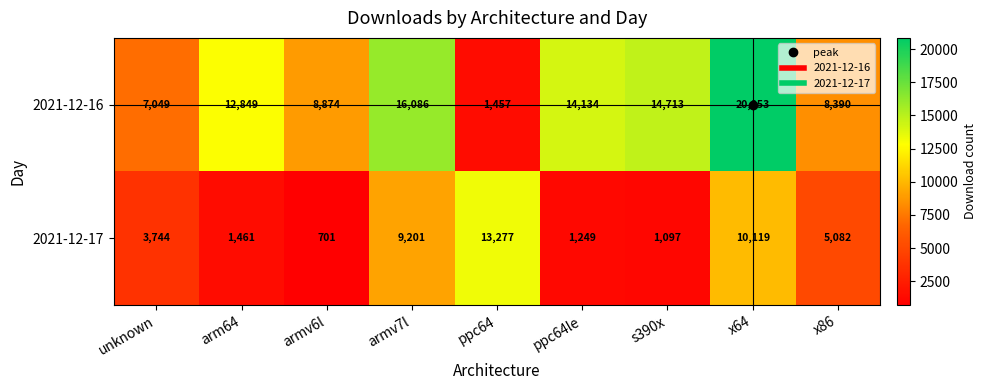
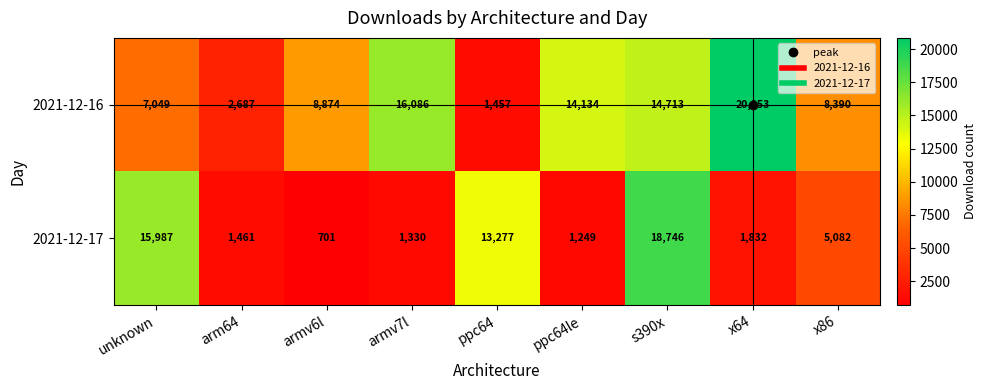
2021-12-16, arm64: 12,849 -> 2,687
2021-12-17, unknown: 3,744 -> 15,987
2021-12-17, armv7l: 9,201 -> 1,330
2021-12-17, s390x: 1,097 -> 18,746
2021-12-17, x64: 10,119 -> 1,832
